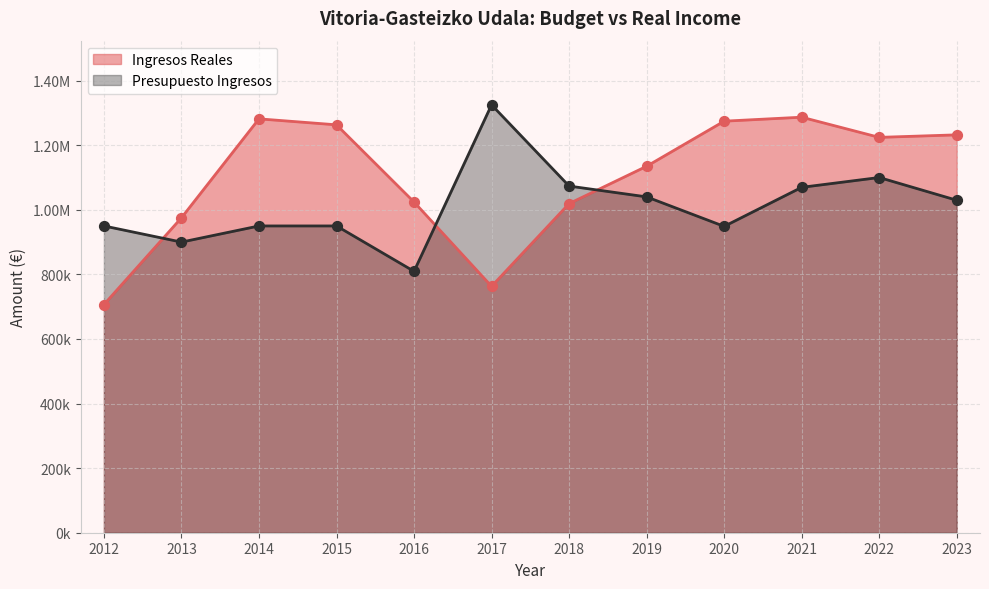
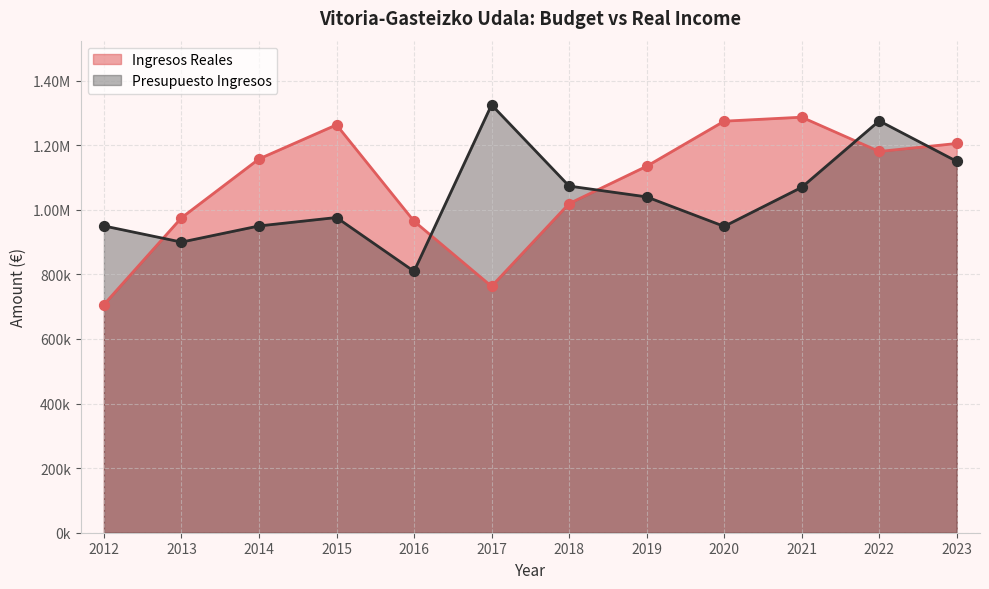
Ingresos Reales, 2014: 1280000 -> 1160000
Presupuesto Ingresos, 2015: 950000 -> 980000
Ingresos Reales, 2016: 1020000 -> 960000
Ingresos Reales, 2022: 1220000 -> 1180000
Presupuesto Ingresos, 2022: 1100000 -> 1280000
Ingresos Reales, 2023: 1230000 -> 1210000
Presupuesto Ingresos, 2023: 1030000 -> 1150000
